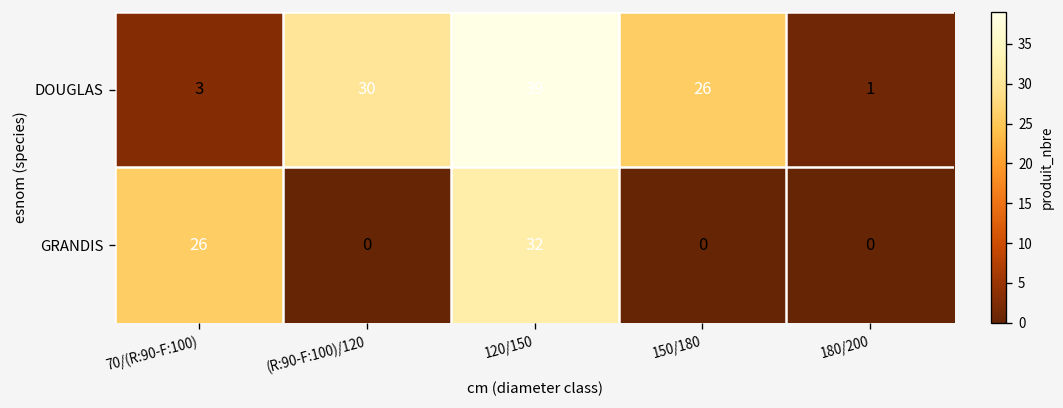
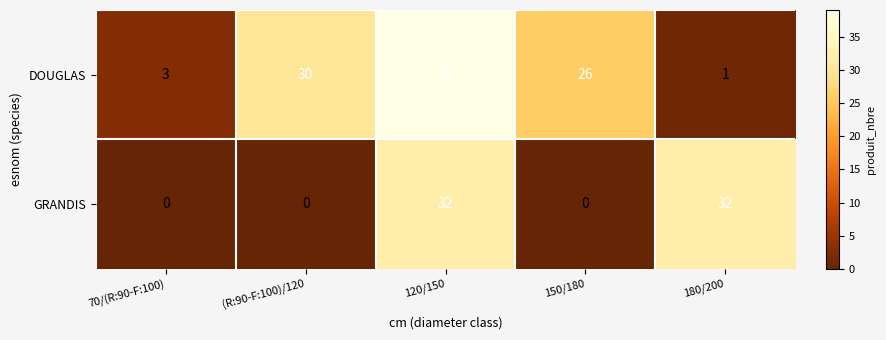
GRANDIS, 70/(R:90-F:100): 26 -> 0
GRANDIS, 180/200: 0 -> 32
